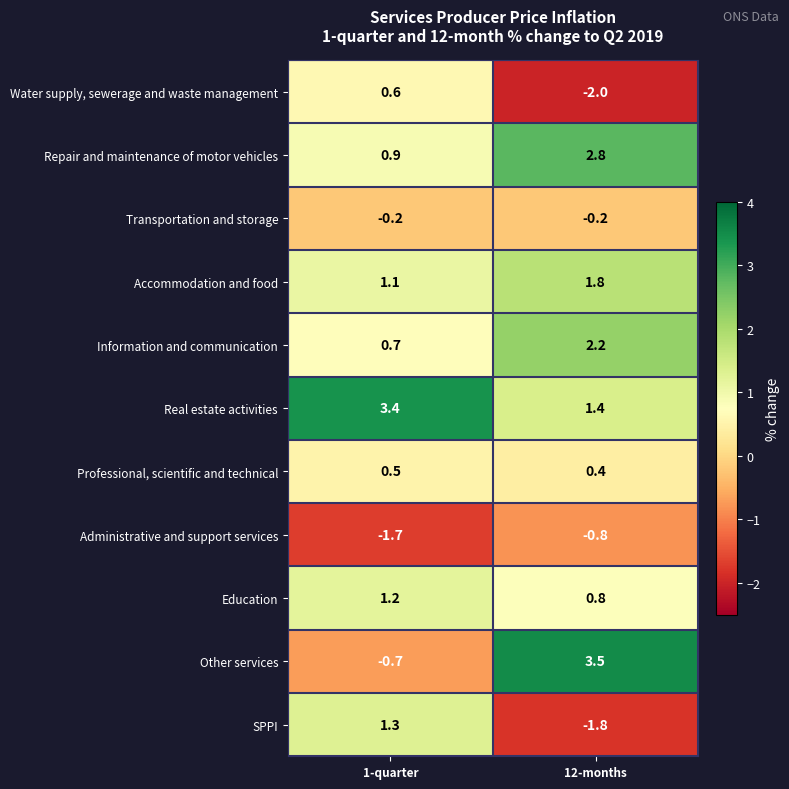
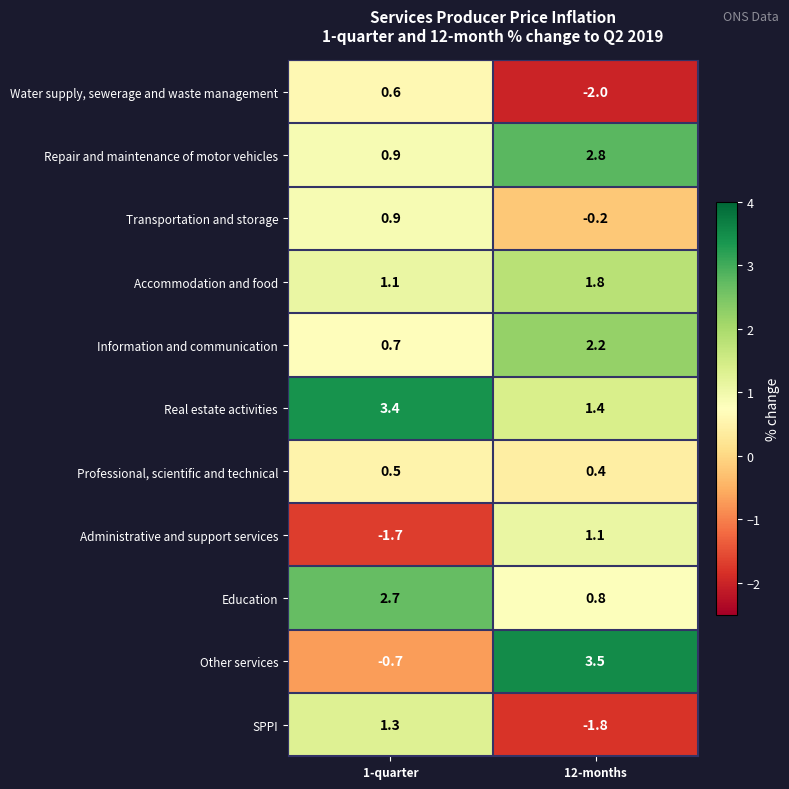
Transportation and storage, 1-quarter: -0.2 -> 0.9
Administrative and support services, 12-months: -0.8 -> 1.1
Education, 1-quarter: 1.2 -> 2.7
